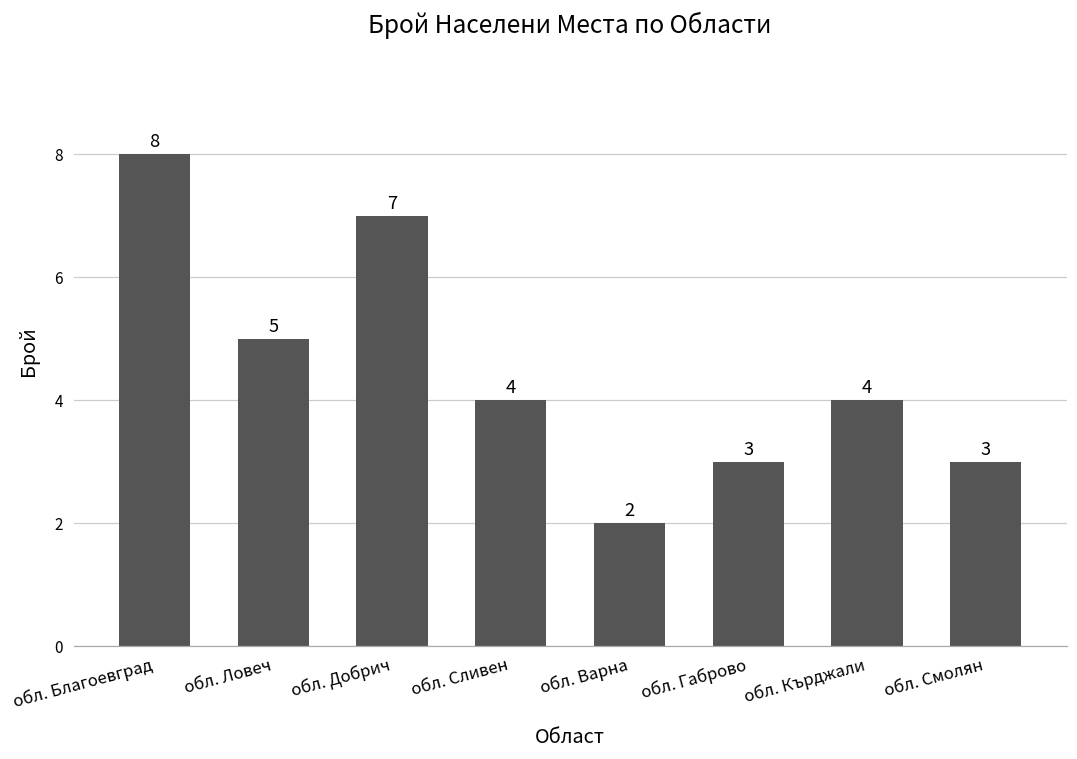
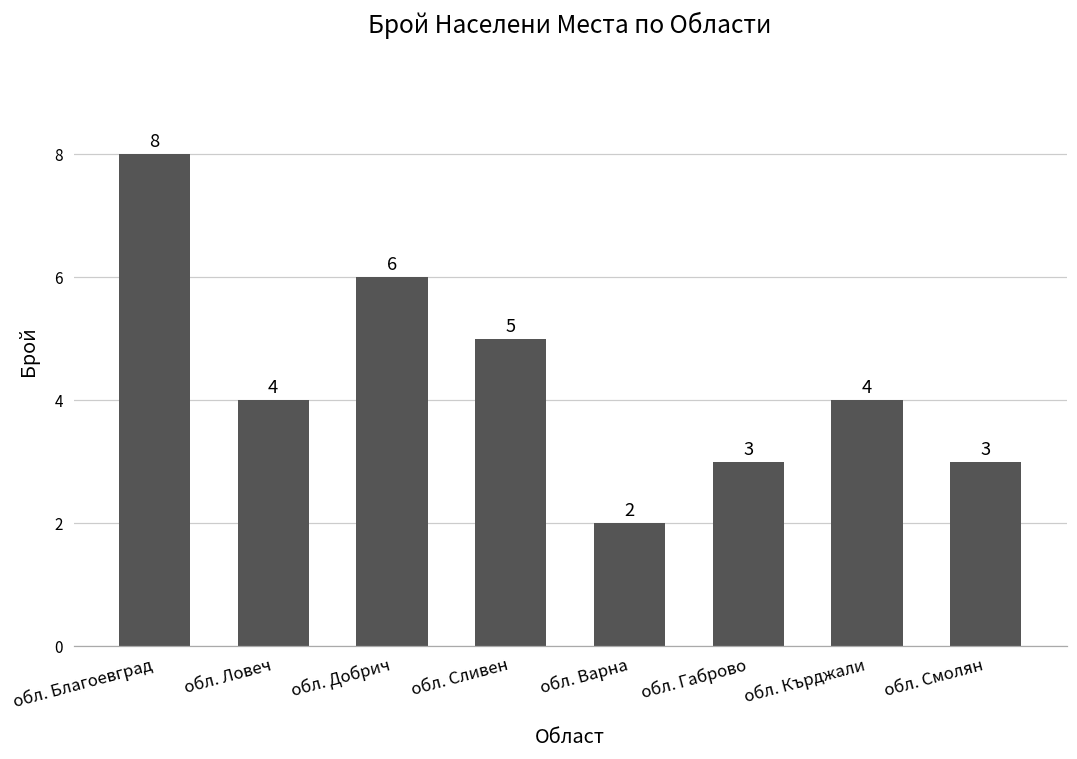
обл. Ловеч: 5 -> 4
обл. Добрич: 7 -> 6
обл. Сливен: 4 -> 5
